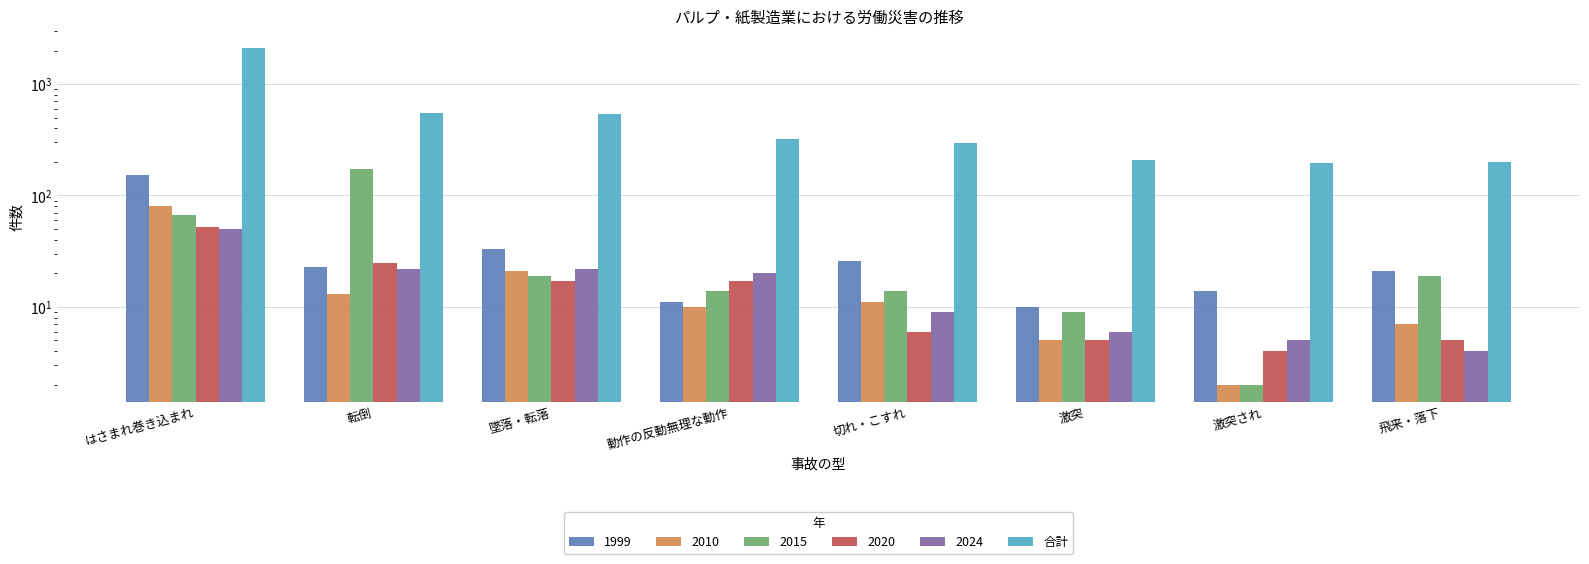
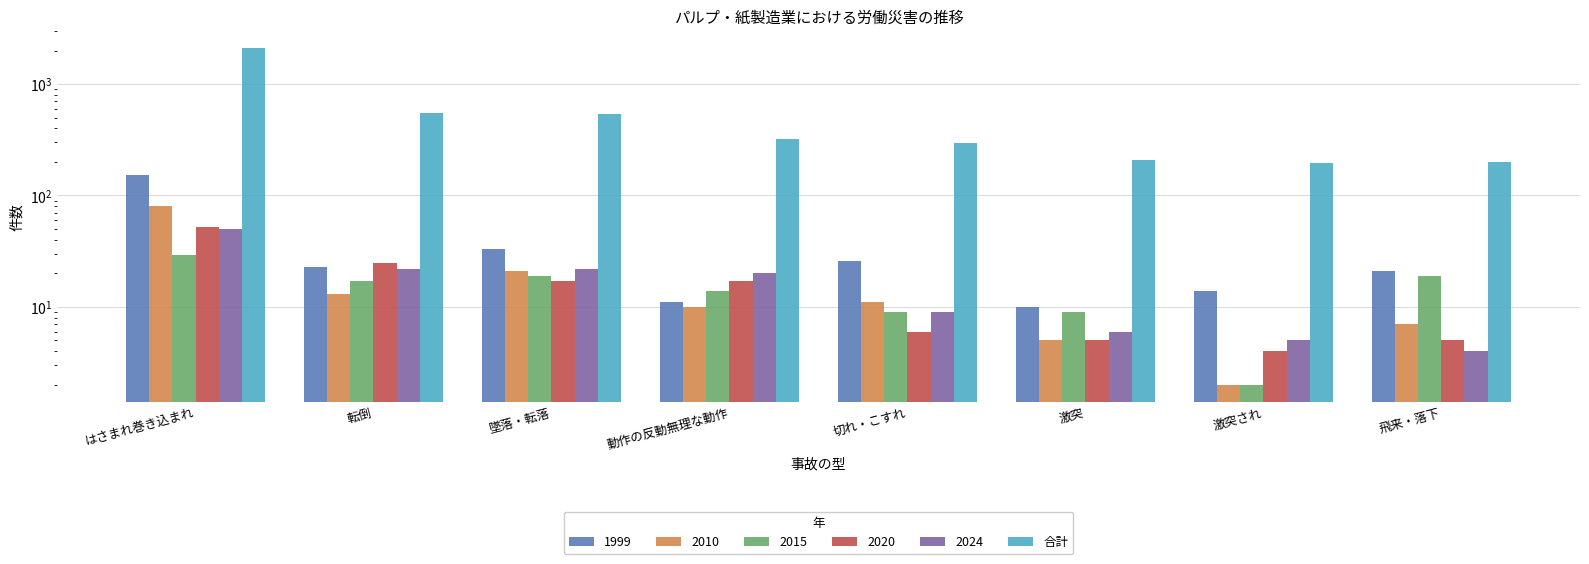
2015, はさまれ巻き込まれ: 70 -> 29
2015, 転倒: 170 -> 17
2015, 切れ・こすれ: 14 -> 9
